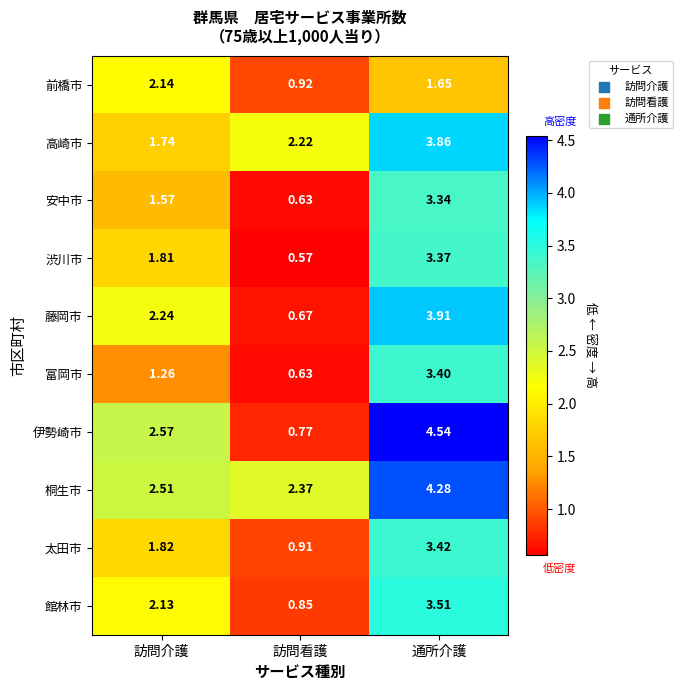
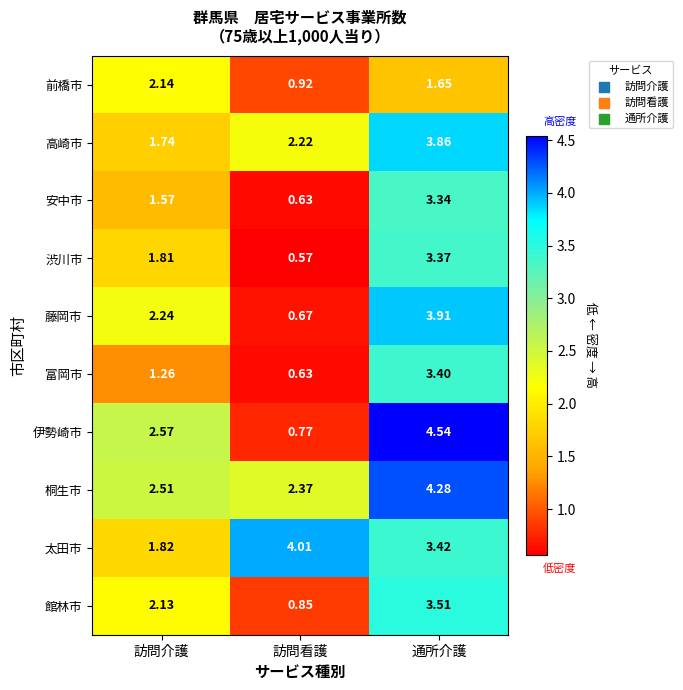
太田市, 訪問看護: 0.91 -> 4.01
